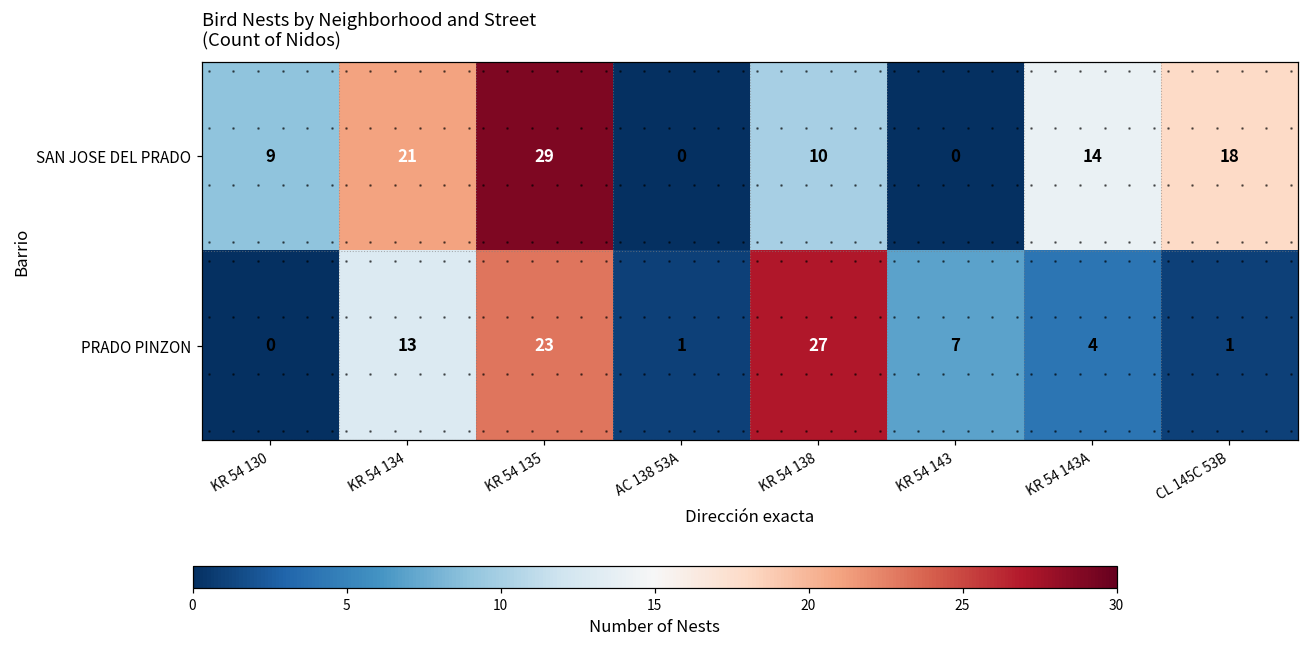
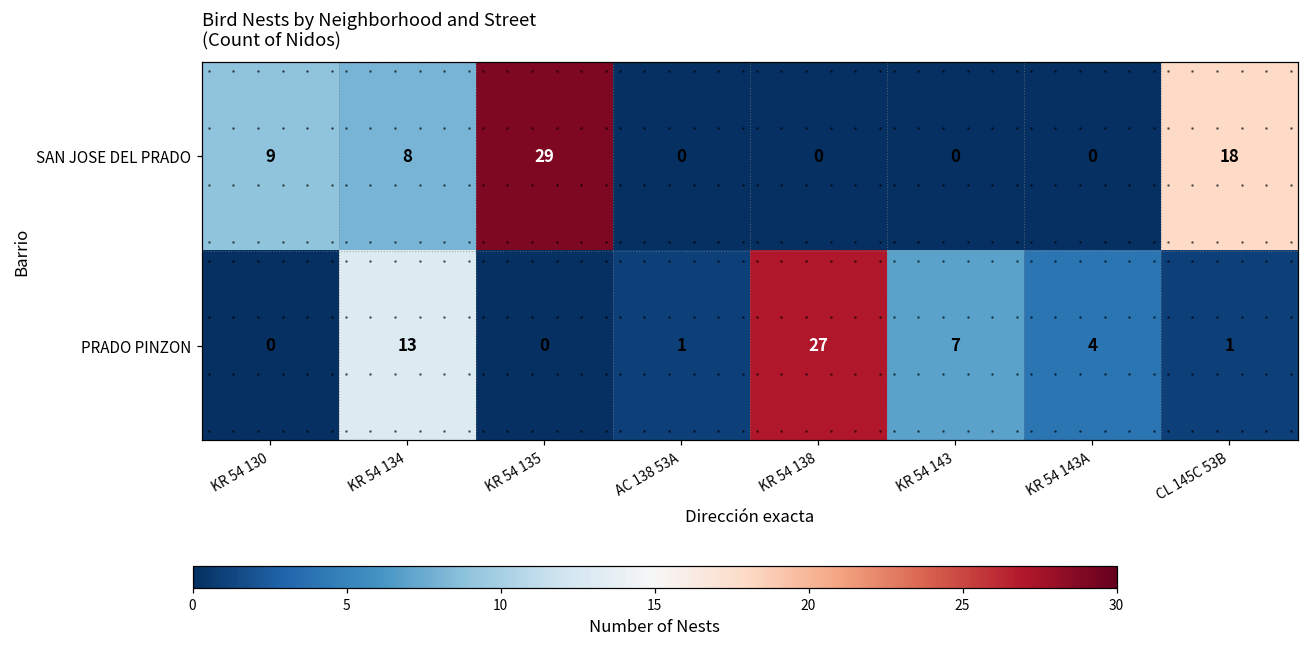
SAN JOSE DEL PRADO, KR 54 134: 21 -> 8
SAN JOSE DEL PRADO, KR 54 138: 10 -> 0
SAN JOSE DEL PRADO, KR 54 143A: 14 -> 0
PRADO PINZON, KR 54 135: 23 -> 0
